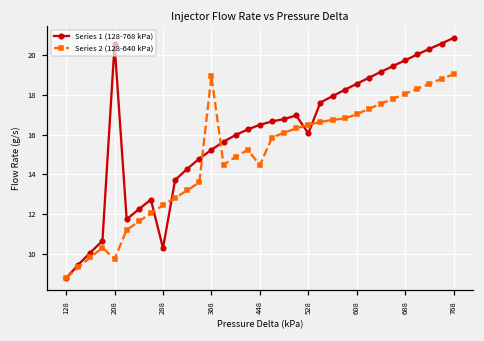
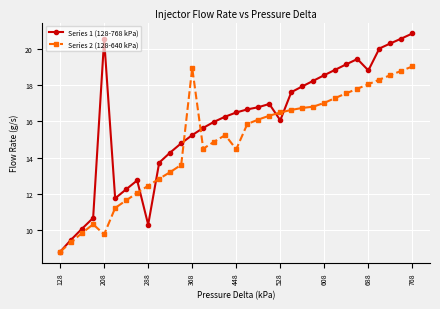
Series 1 (128-768 kPa), 688: 19.7 -> 18.8
